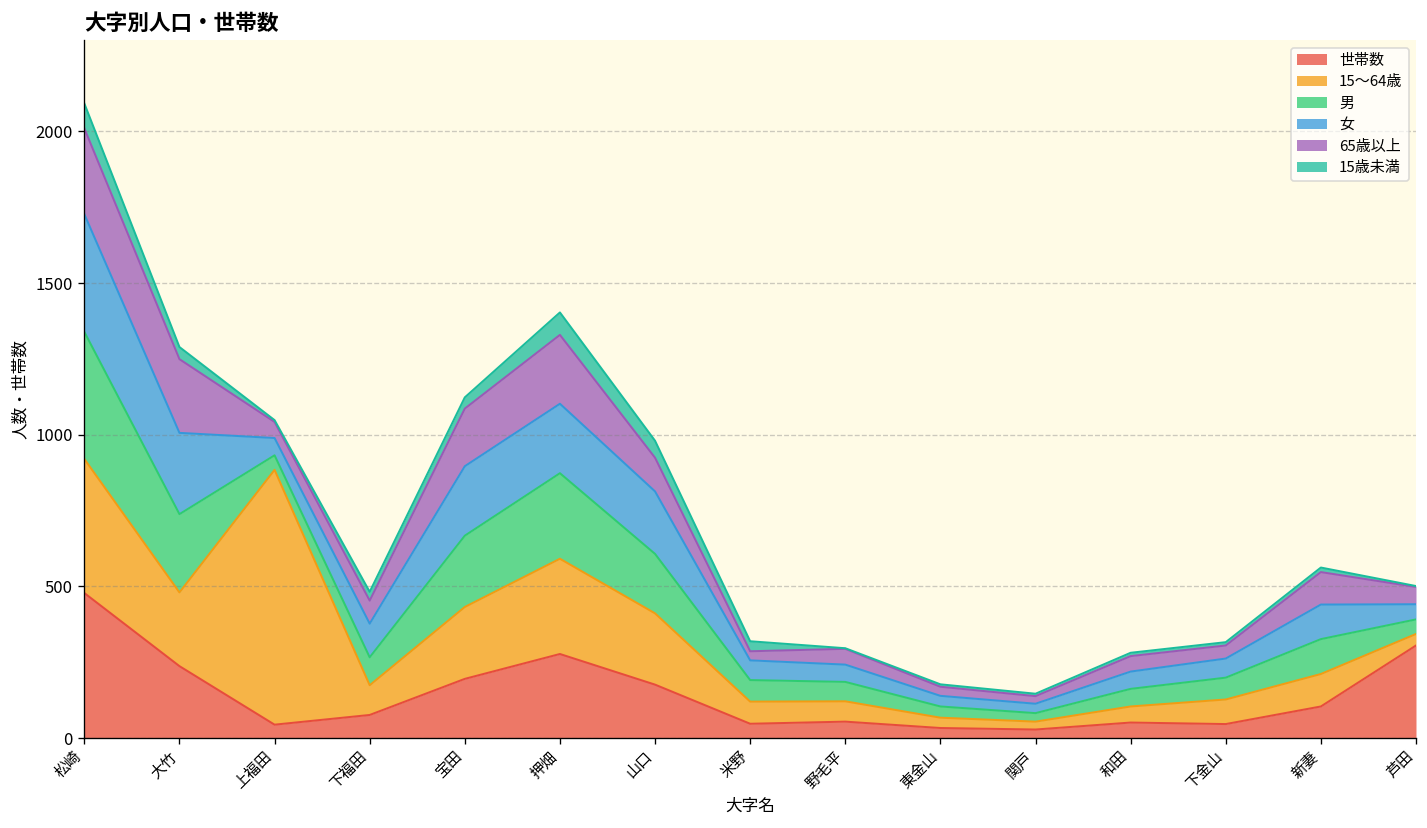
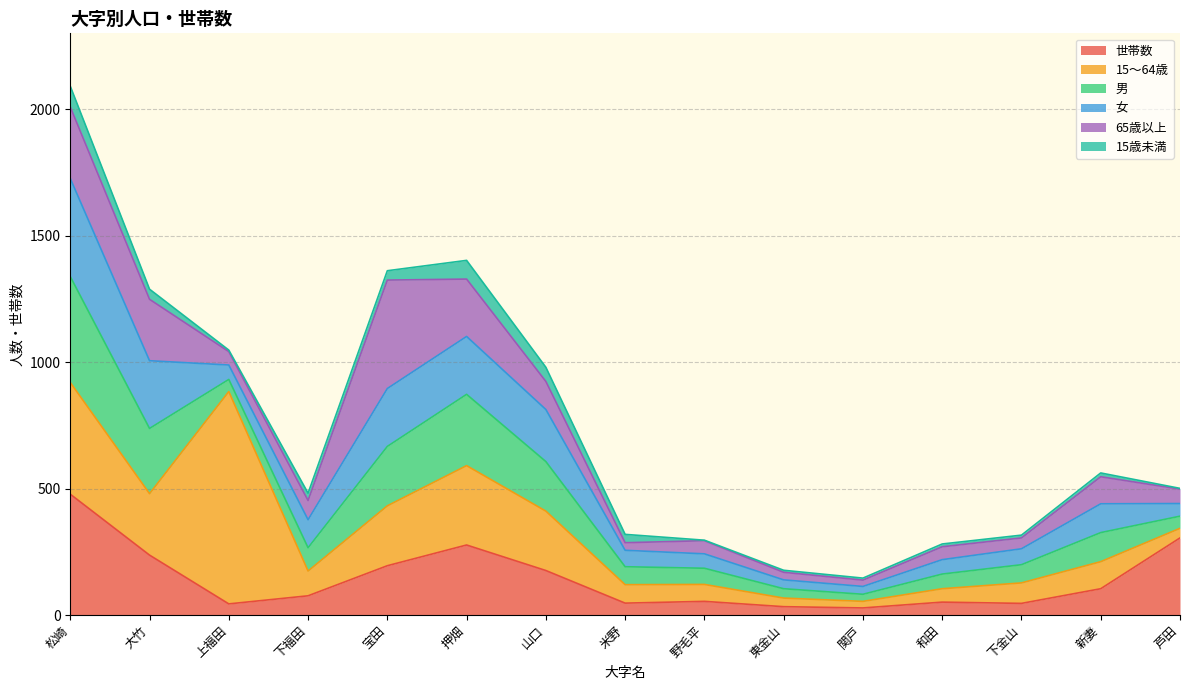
65歳以上, 宝田: 190 -> 430
